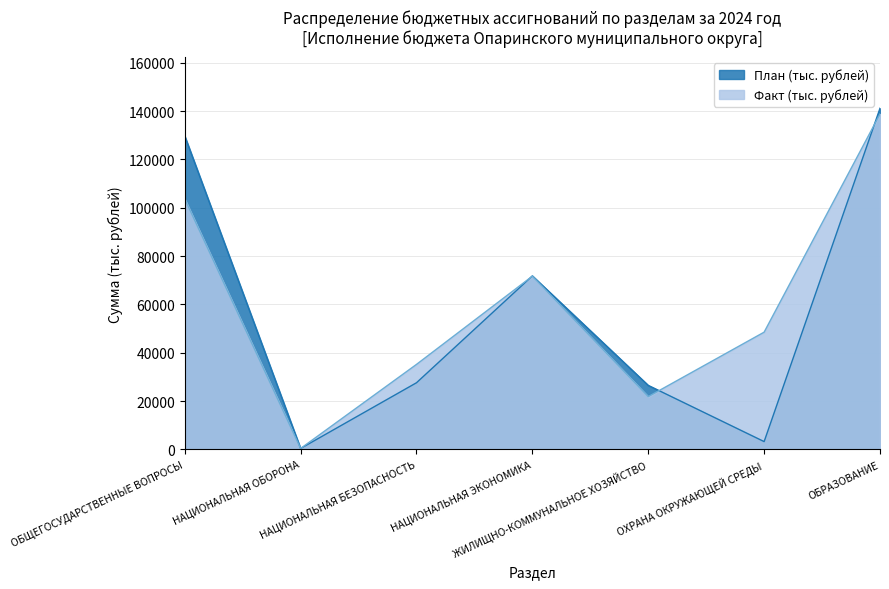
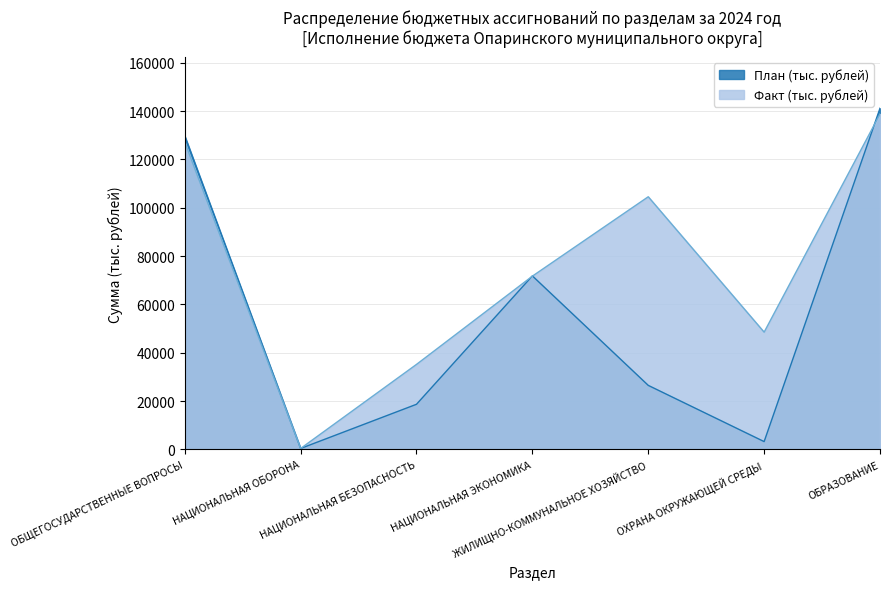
Факт (тыс. рублей), ОБЩЕГОСУДАРСТВЕННЫЕ ВОПРОСЫ: 104000 -> 127000
План (тыс. рублей), НАЦИОНАЛЬНАЯ БЕЗОПАСНОСТЬ: 28000 -> 19000
Факт (тыс. рублей), ЖИЛИЩНО-КОММУНАЛЬНОЕ ХОЗЯЙСТВО: 22000 -> 105000
